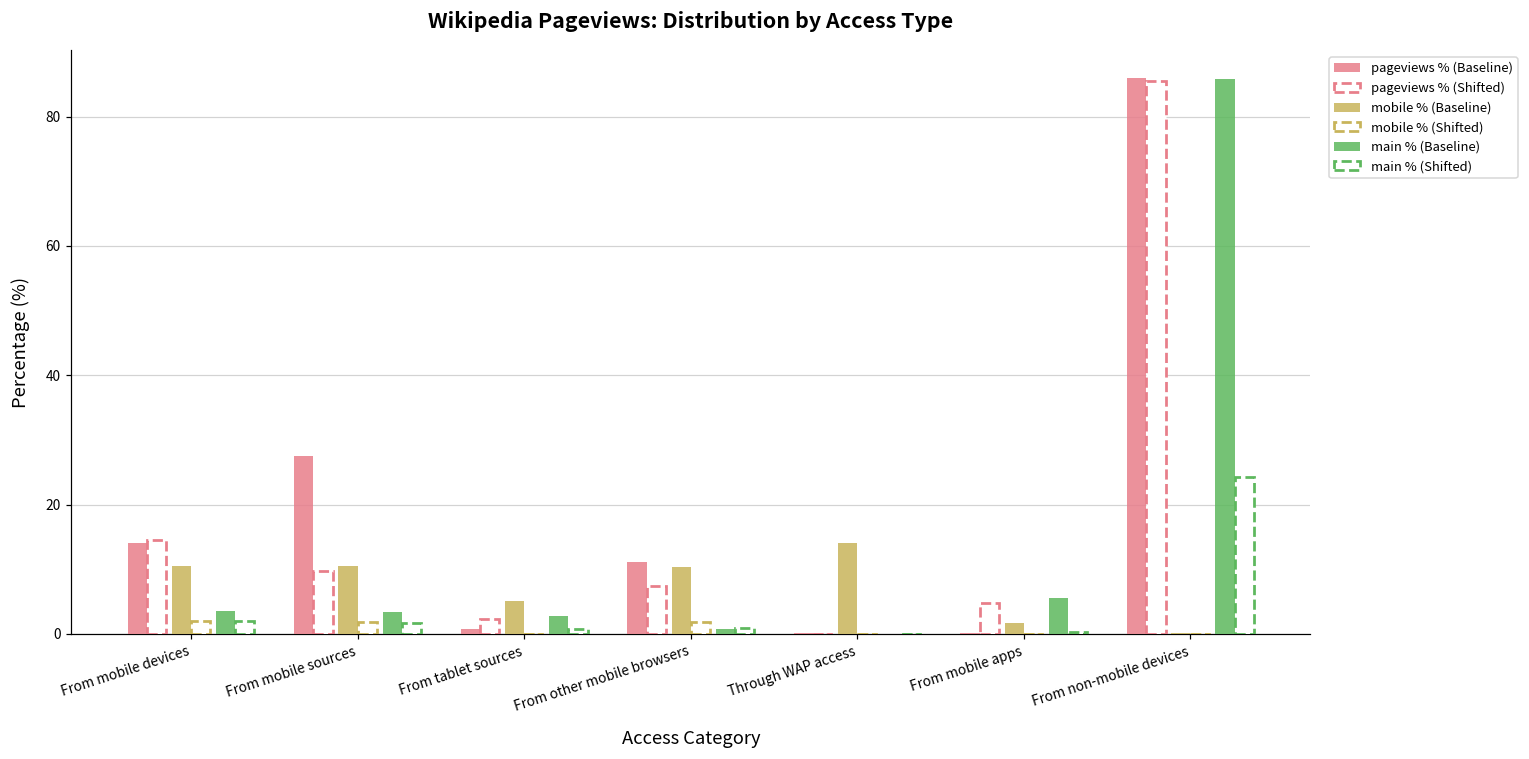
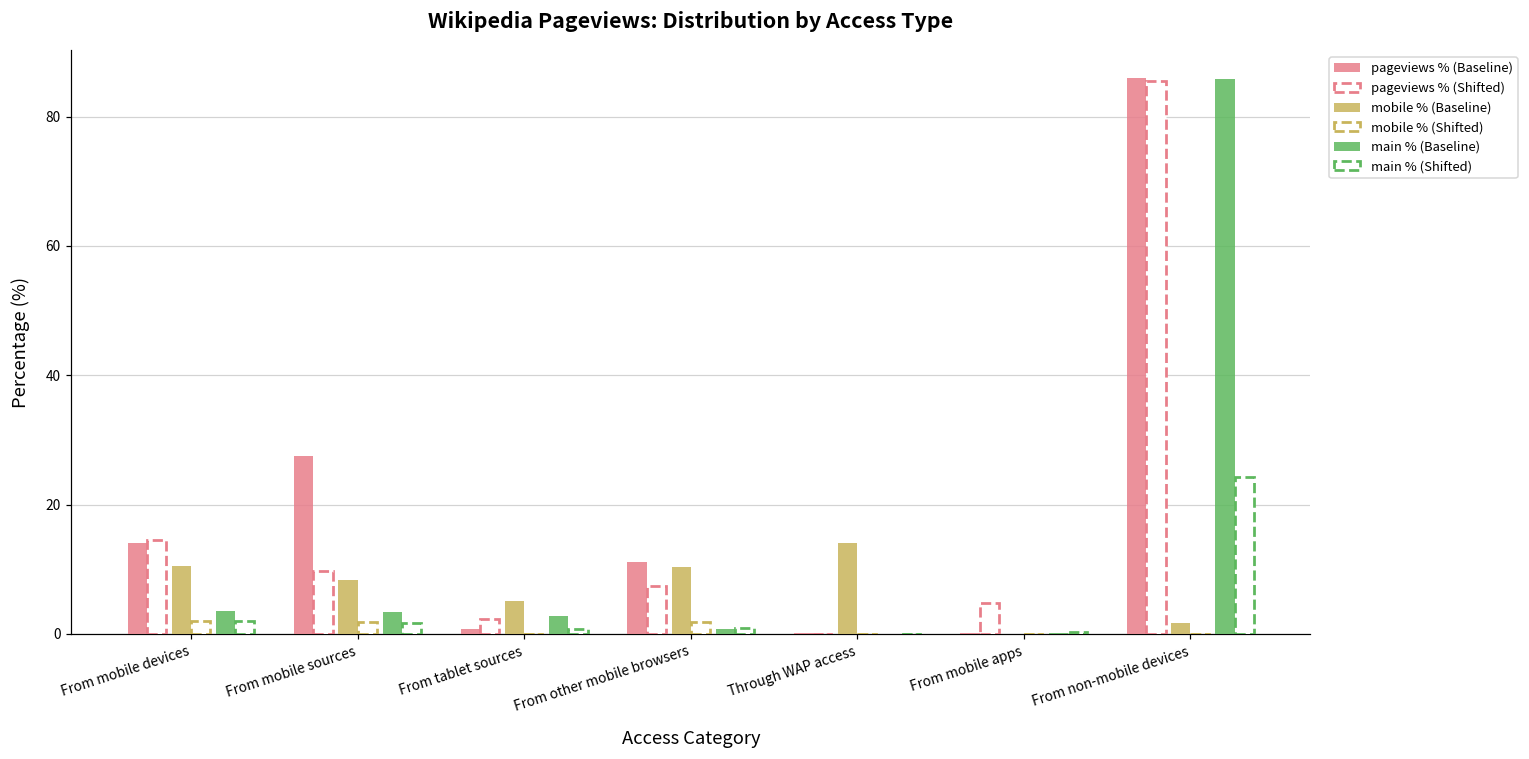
mobile % (Baseline), From mobile sources: 11 -> 8
mobile % (Baseline), From mobile apps: 2 -> 0
main % (Baseline), From mobile apps: 6 -> 0
mobile % (Baseline), From non-mobile devices: 0 -> 2
